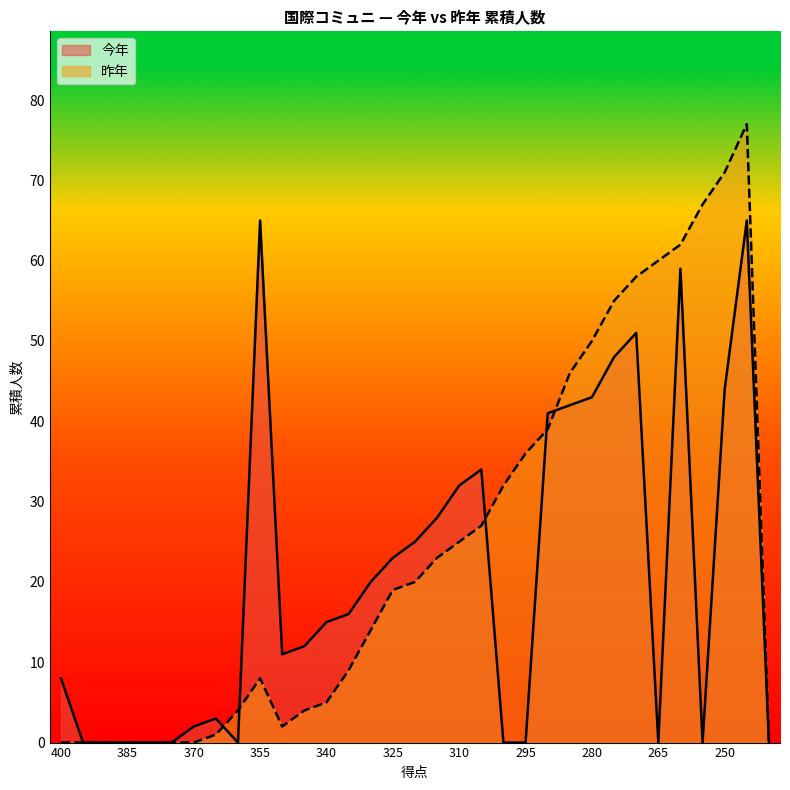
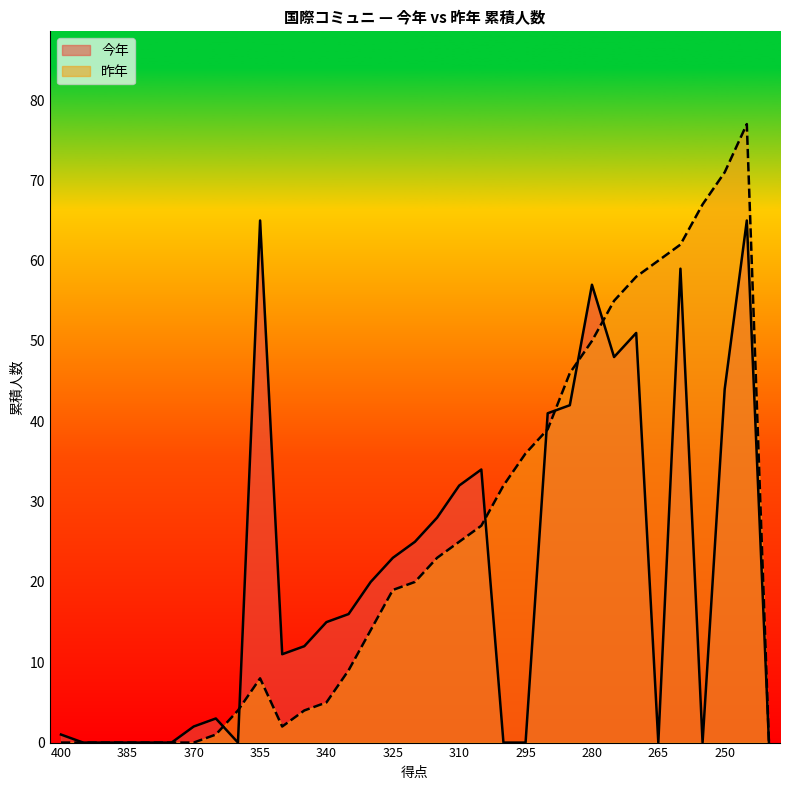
今年, 400: 8 -> 1
今年, 280: 43 -> 57
